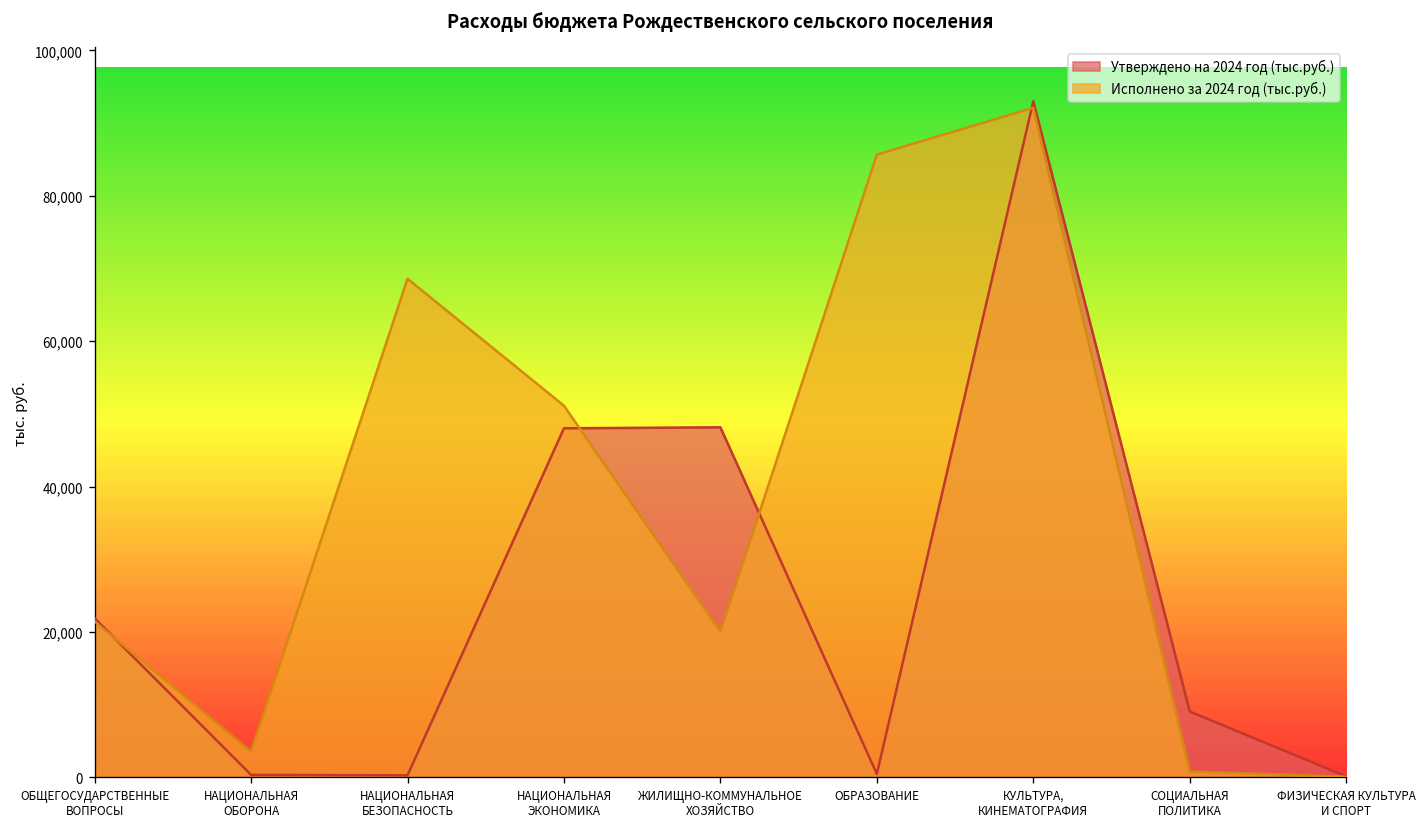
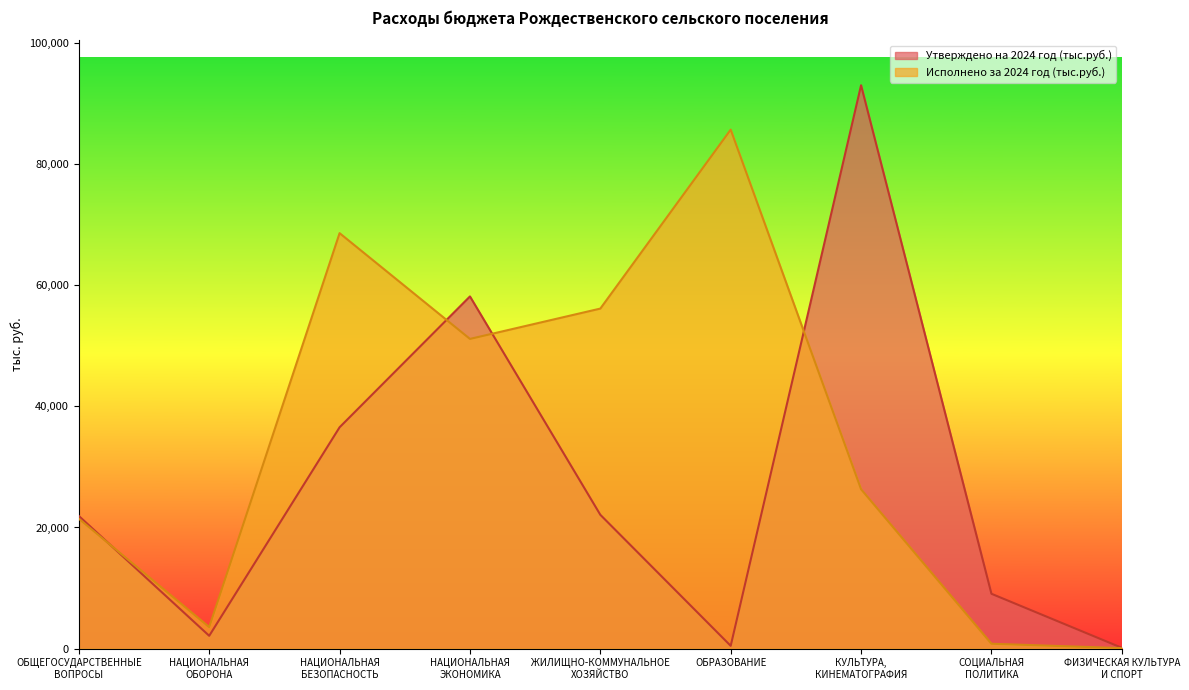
Утверждено на 2024 год (тыс.руб.), НАЦИОНАЛЬНАЯ ОБОРОНА: 0 -> 2,000
Утверждено на 2024 год (тыс.руб.), НАЦИОНАЛЬНАЯ БЕЗОПАСНОСТЬ: 0 -> 37,000
Утверждено на 2024 год (тыс.руб.), НАЦИОНАЛЬНАЯ ЭКОНОМИКА: 48,000 -> 58,000
Утверждено на 2024 год (тыс.руб.), ЖИЛИЩНО-КОММУНАЛЬНОЕ ХОЗЯЙСТВО: 48,000 -> 22,000
Исполнено за 2024 год (тыс.руб.), ЖИЛИЩНО-КОММУНАЛЬНОЕ ХОЗЯЙСТВО: 20,000 -> 56,000
Исполнено за 2024 год (тыс.руб.), КУЛЬТУРА, КИНЕМАТОГРАФИЯ: 92,000 -> 26,000
